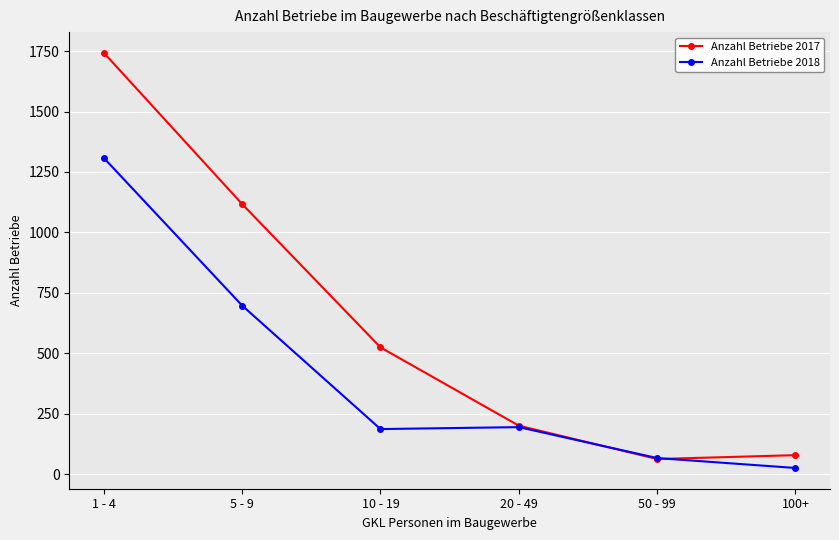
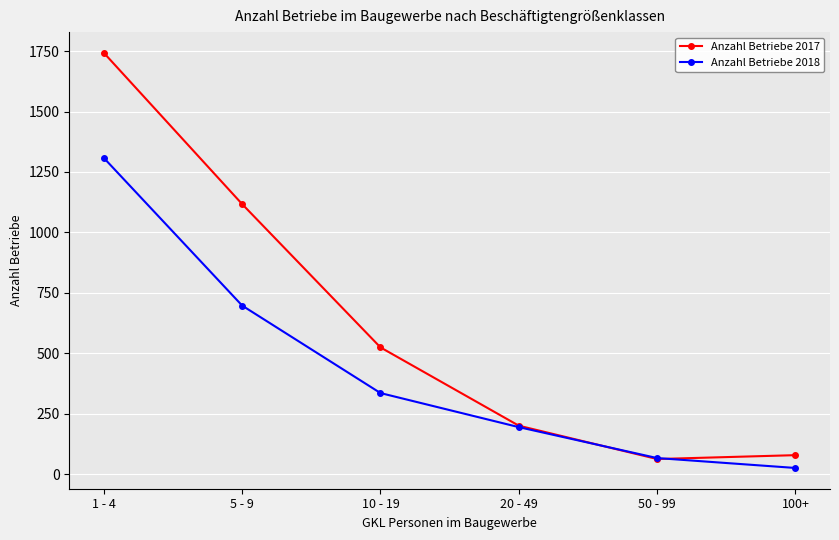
Anzahl Betriebe 2018, 10 - 19: 190 -> 340
